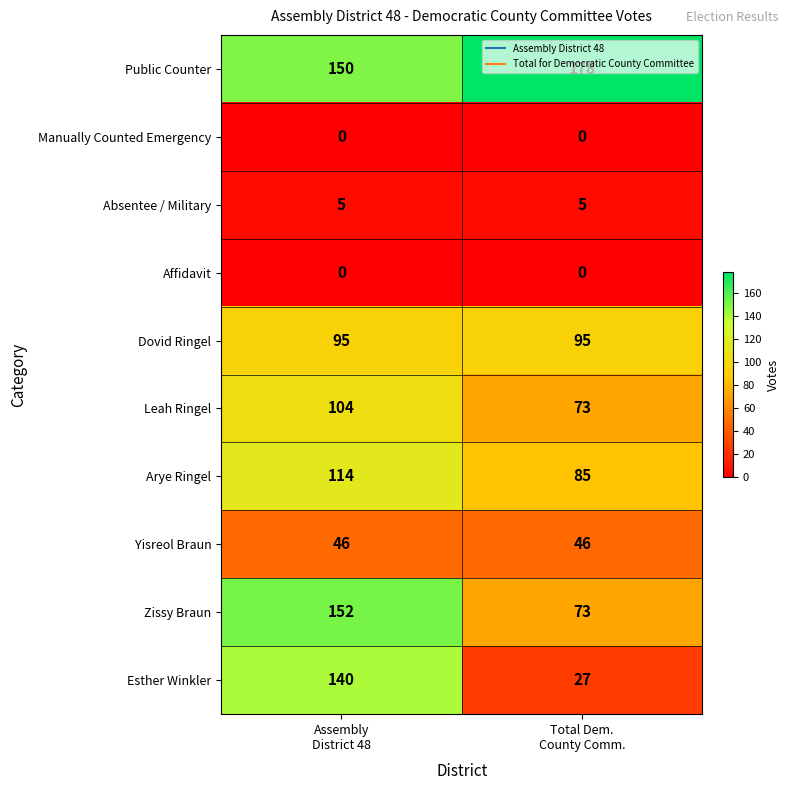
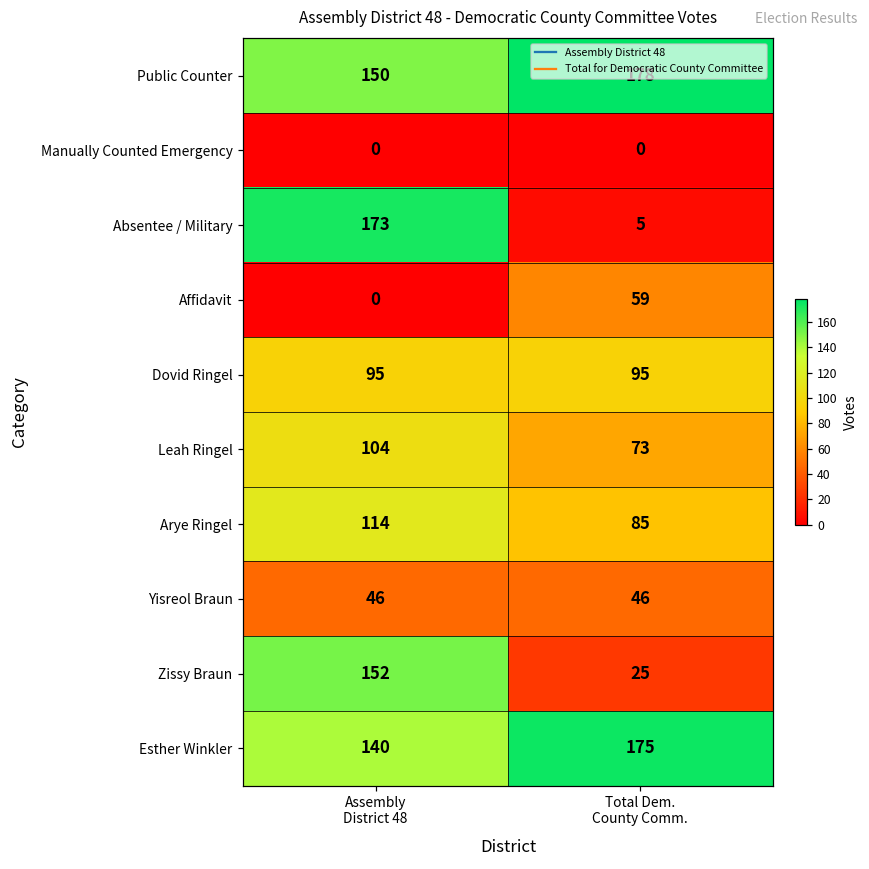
Absentee / Military, Assembly District 48: 5 -> 173
Affidavit, Total Dem. County Comm.: 0 -> 59
Zissy Braun, Total Dem. County Comm.: 73 -> 25
Esther Winkler, Total Dem. County Comm.: 27 -> 175
